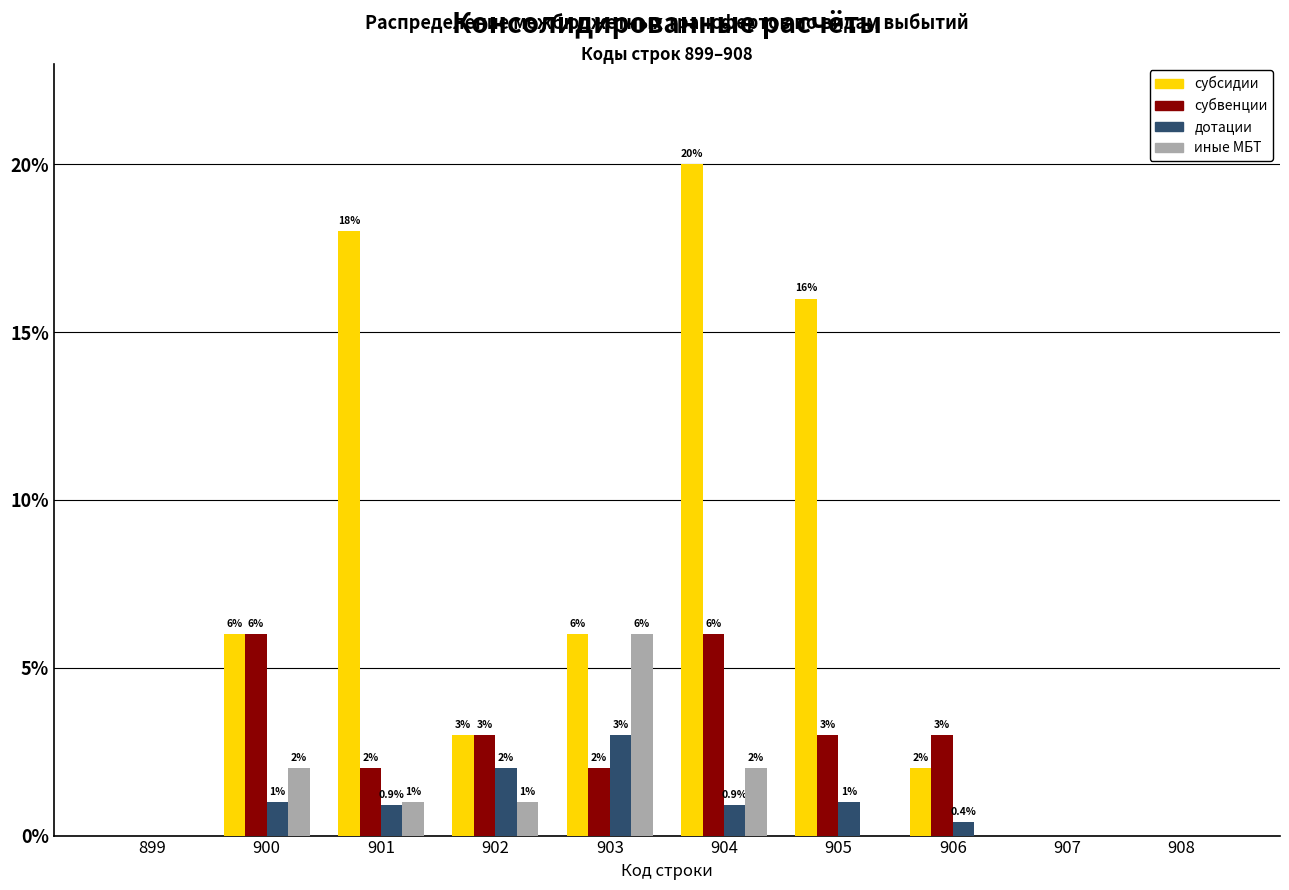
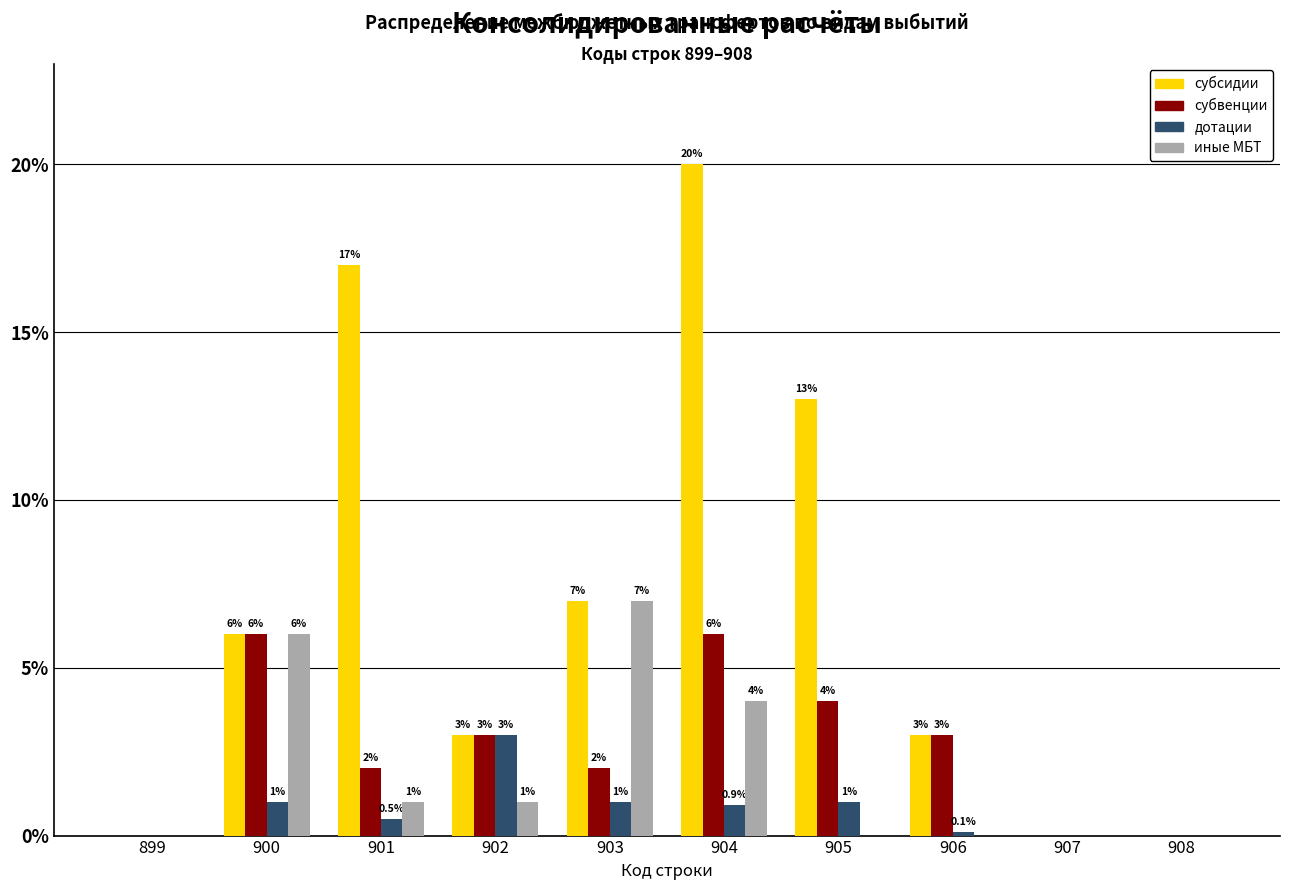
иные МБТ, 900: 2% -> 6%
субсидии, 901: 18% -> 17%
дотации, 901: 0.9% -> 0.5%
дотации, 902: 2% -> 3%
субсидии, 903: 6% -> 7%
дотации, 903: 3% -> 1%
иные МБТ, 903: 6% -> 7%
иные МБТ, 904: 2% -> 4%
субсидии, 905: 16% -> 13%
субвенции, 905: 3% -> 4%
субсидии, 906: 2% -> 3%
дотации, 906: 0.4% -> 0.1%
